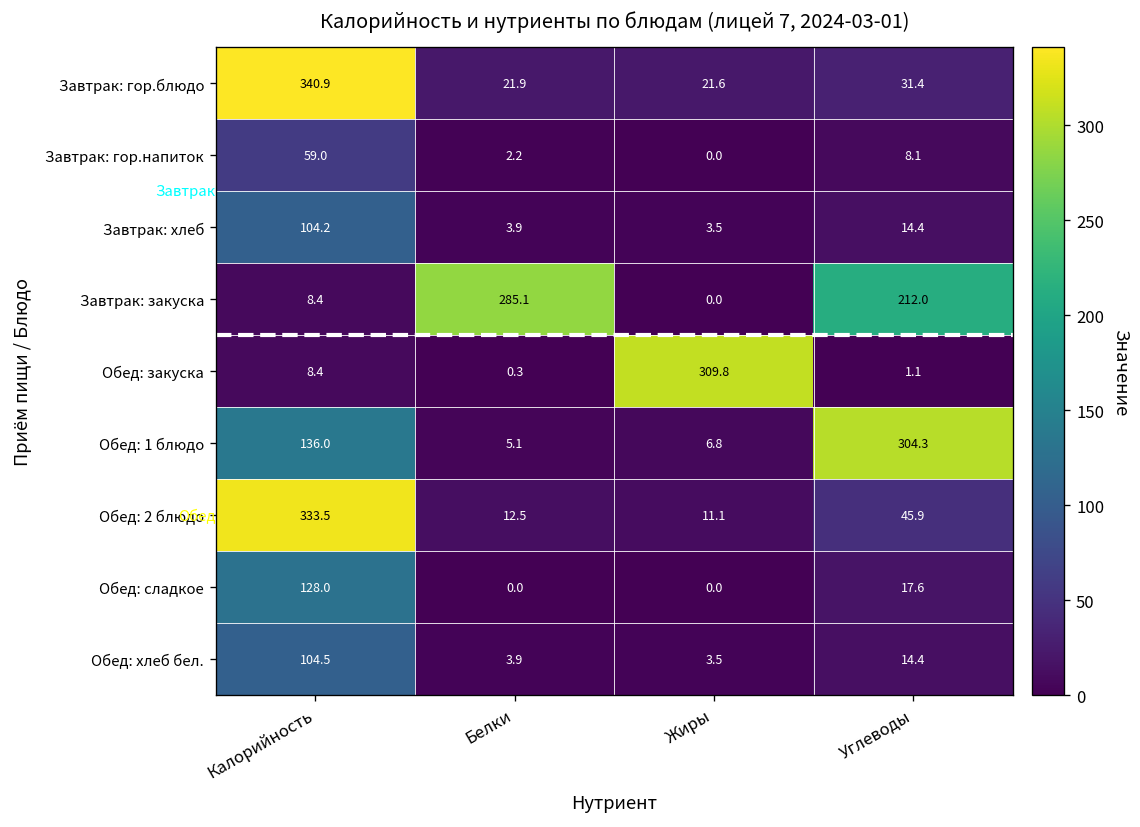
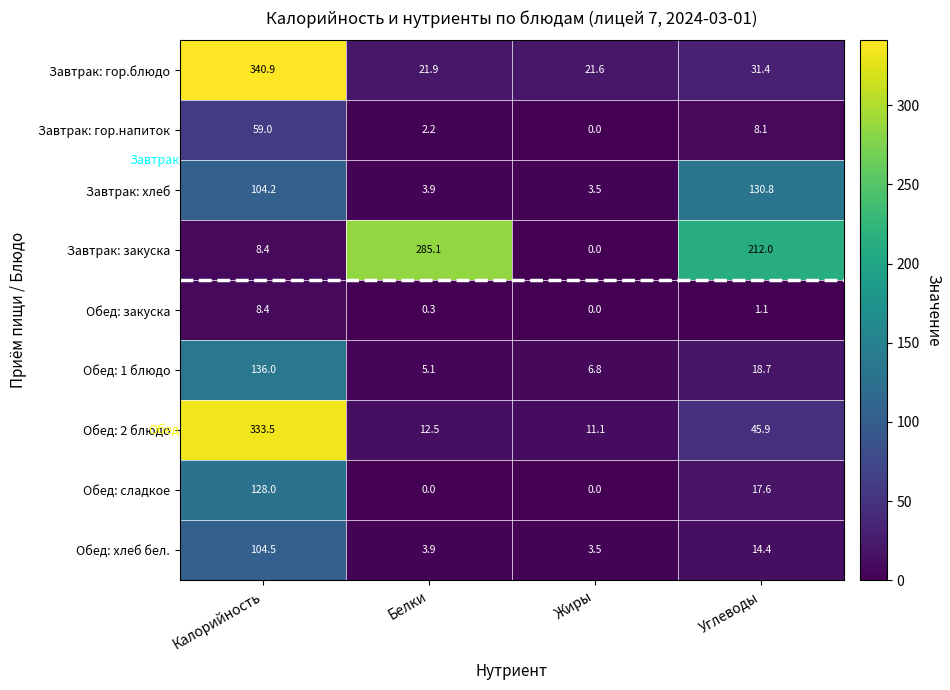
Завтрак: хлеб, Углеводы: 14.4 -> 130.8
Обед: закуска, Жиры: 309.8 -> 0.0
Обед: 1 блюдо, Углеводы: 304.3 -> 18.7
